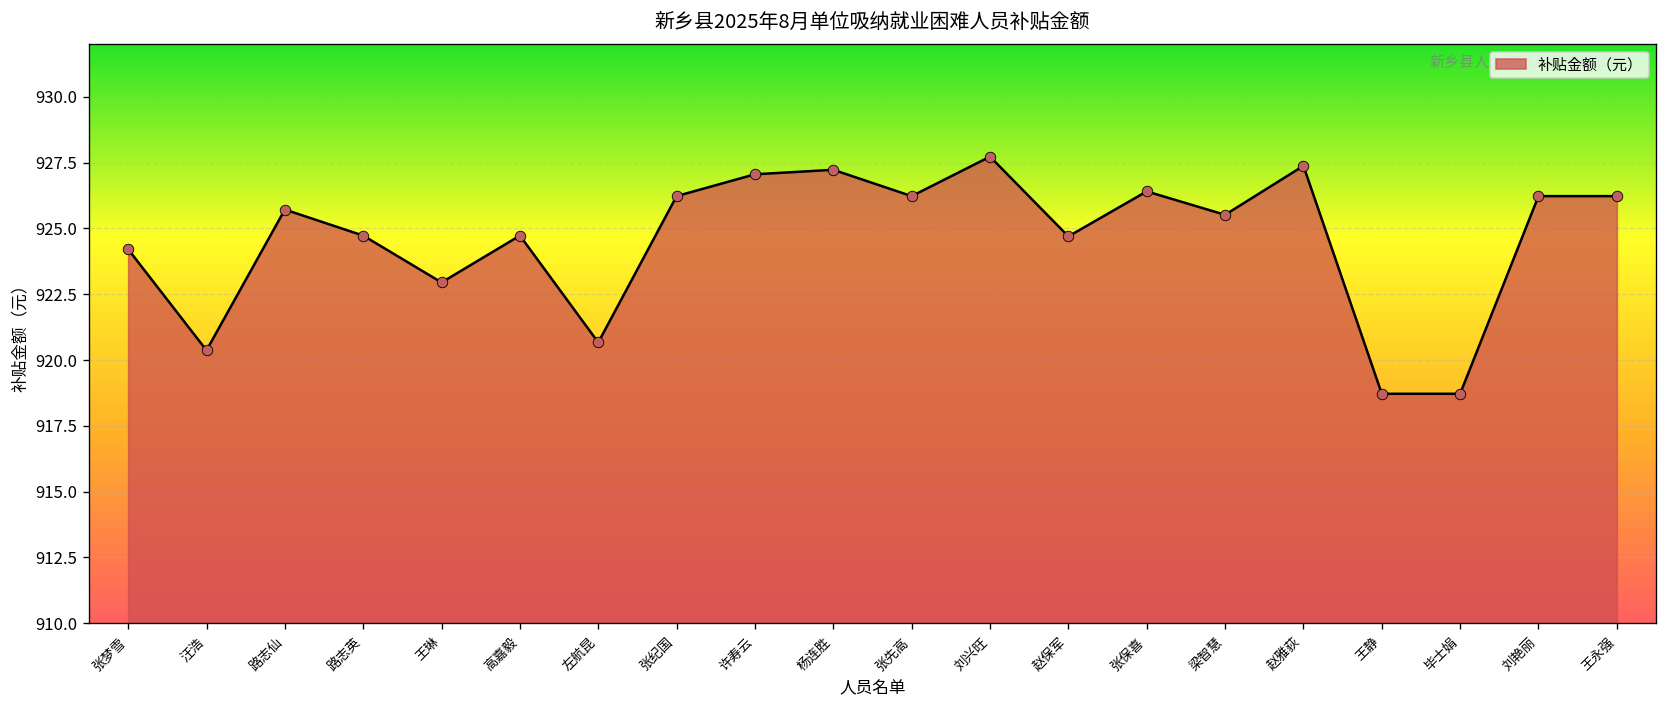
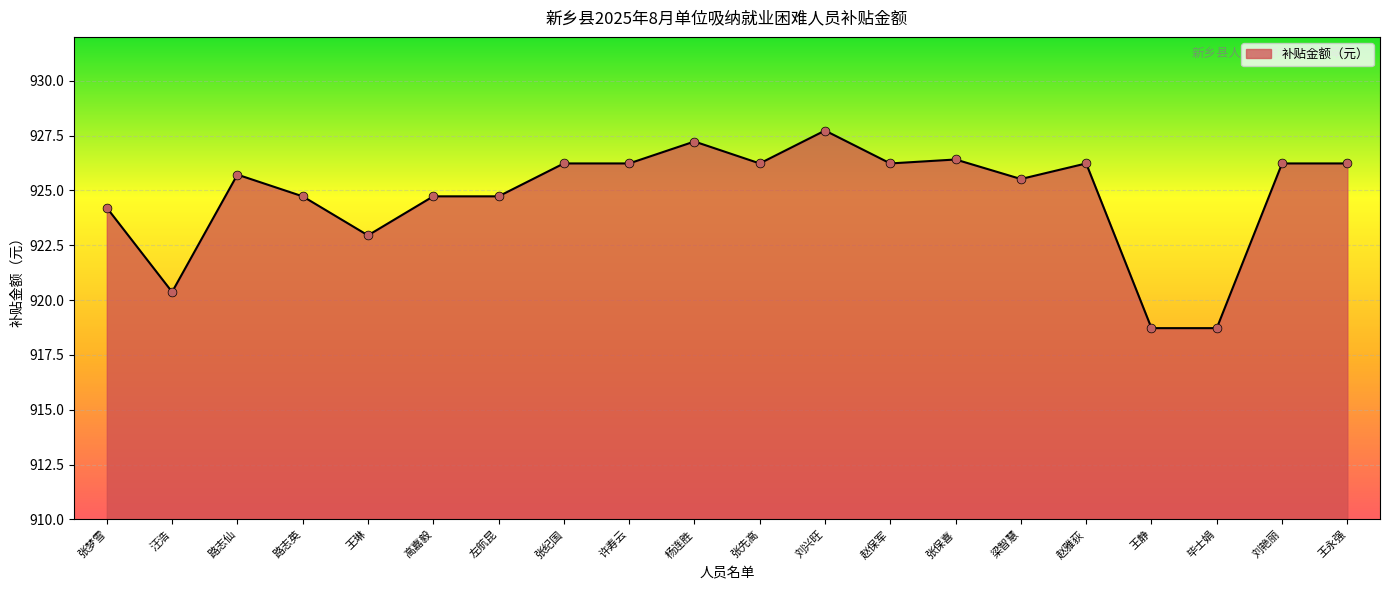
左航昆: 920.7 -> 924.7
许寿云: 927.1 -> 926.2
赵保军: 924.7 -> 926.2
赵雅荻: 927.4 -> 926.2
